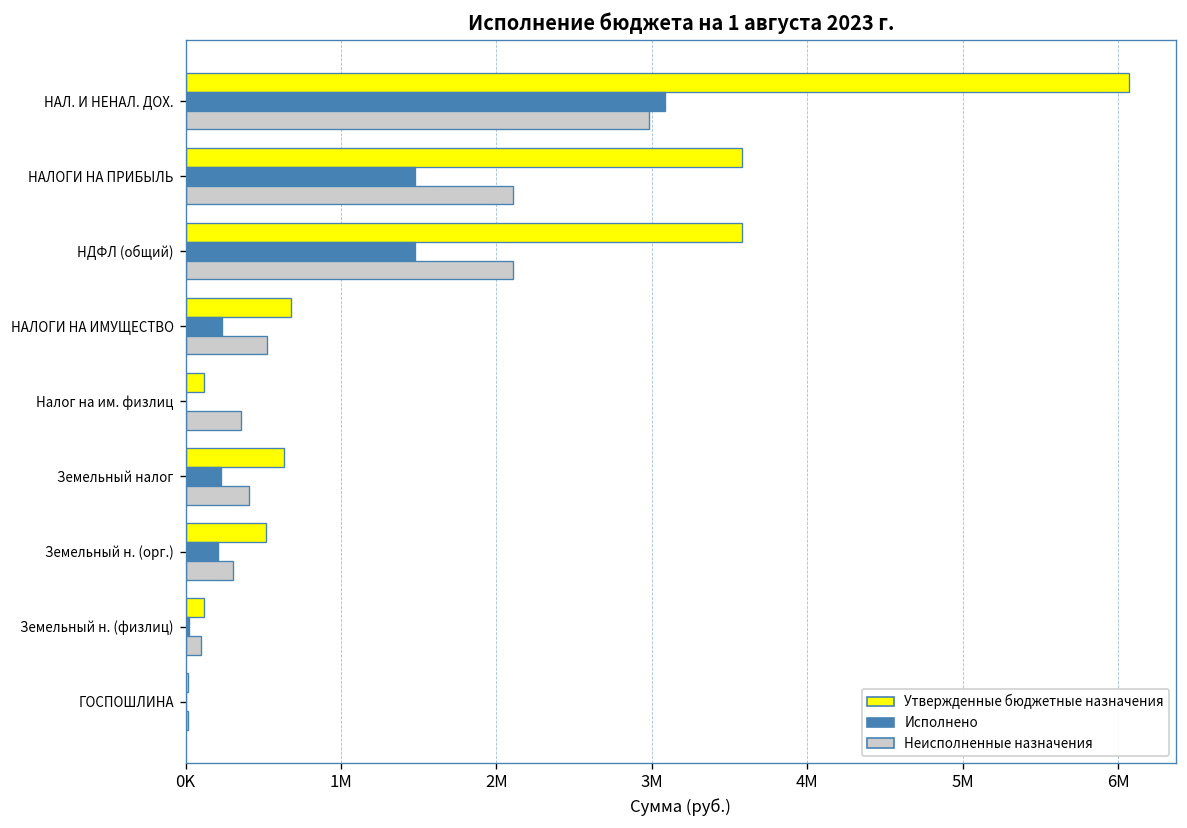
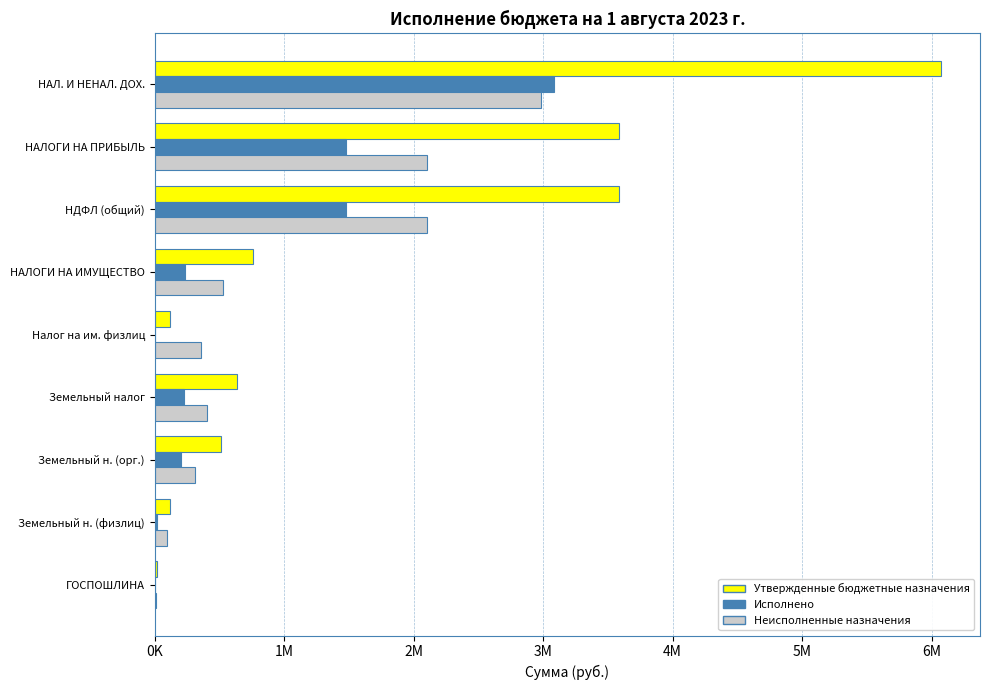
Утвержденные бюджетные назначения, НАЛОГИ НА ИМУЩЕСТВО: 680000 -> 760000
